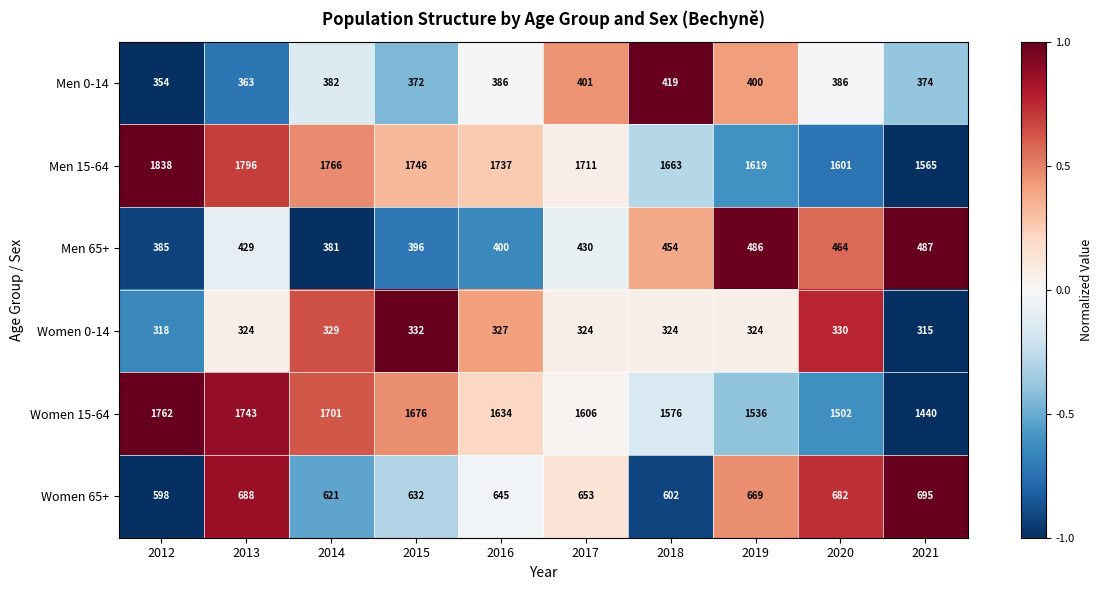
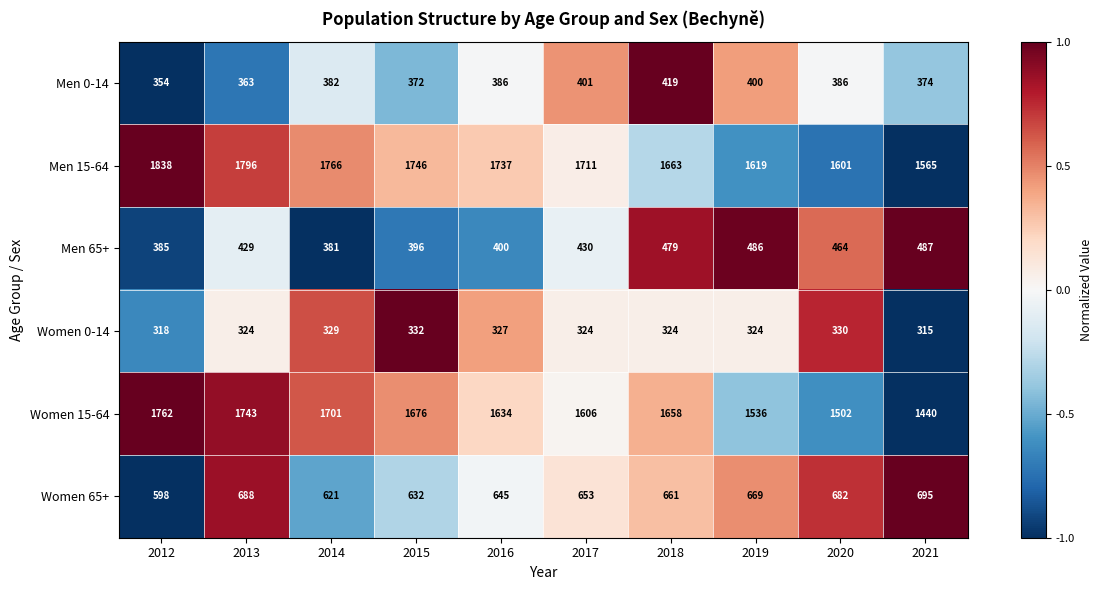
Men 65+, 2018: 454 -> 479
Women 15-64, 2018: 1576 -> 1658
Women 65+, 2018: 602 -> 661
